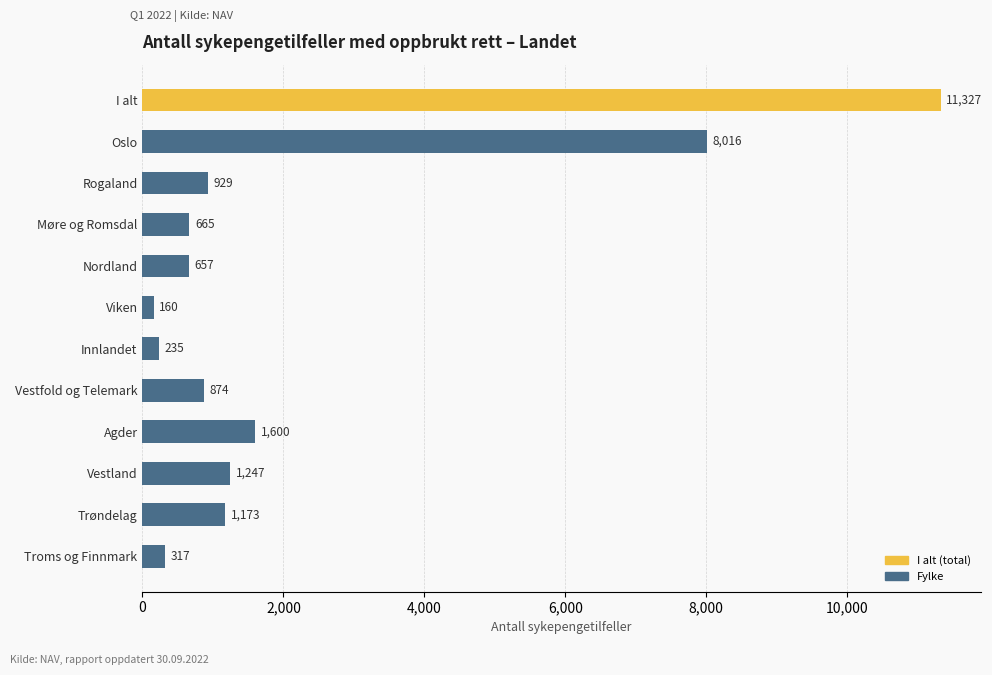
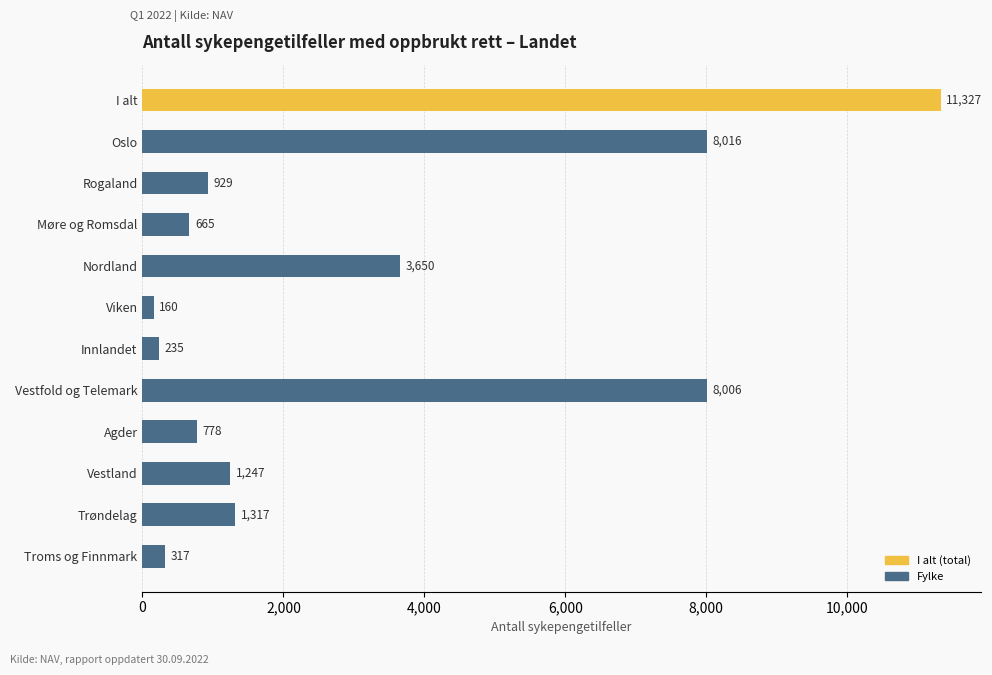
Nordland: 657 -> 3,650
Vestfold og Telemark: 874 -> 8,006
Agder: 1,600 -> 778
Trøndelag: 1,173 -> 1,317
